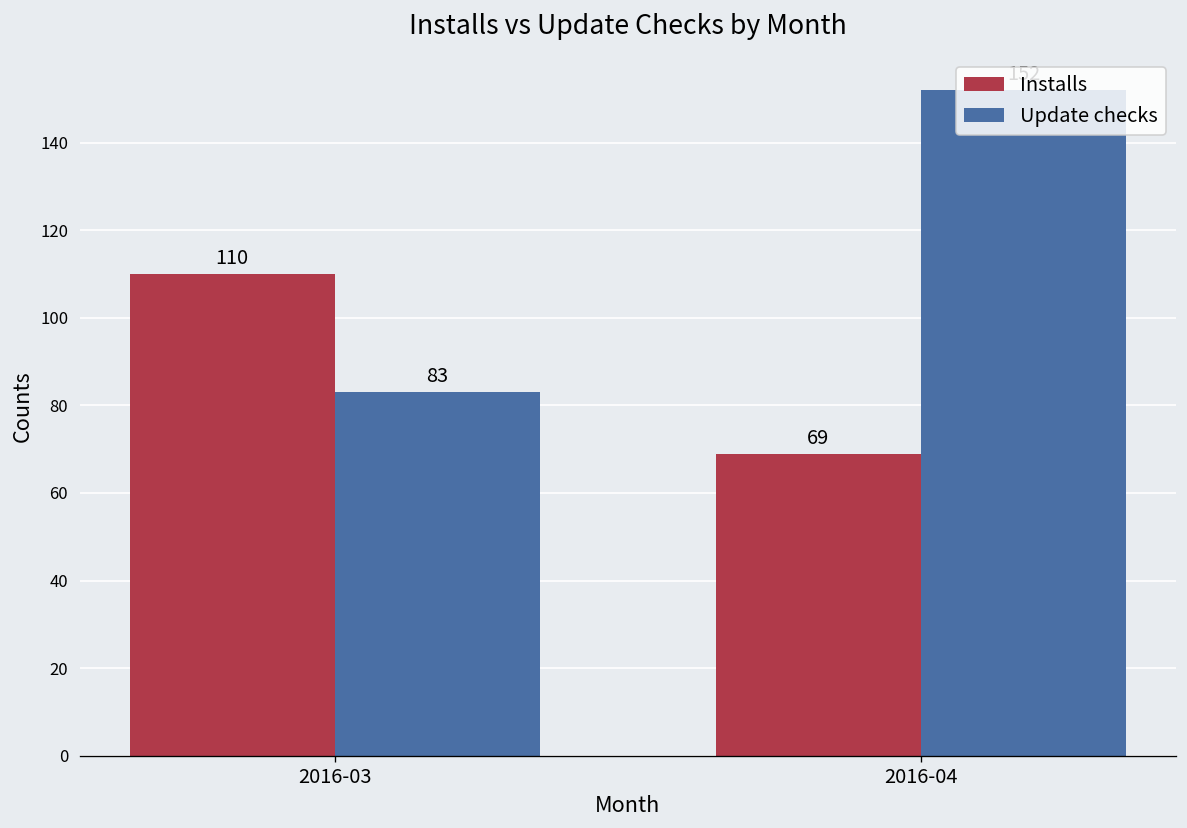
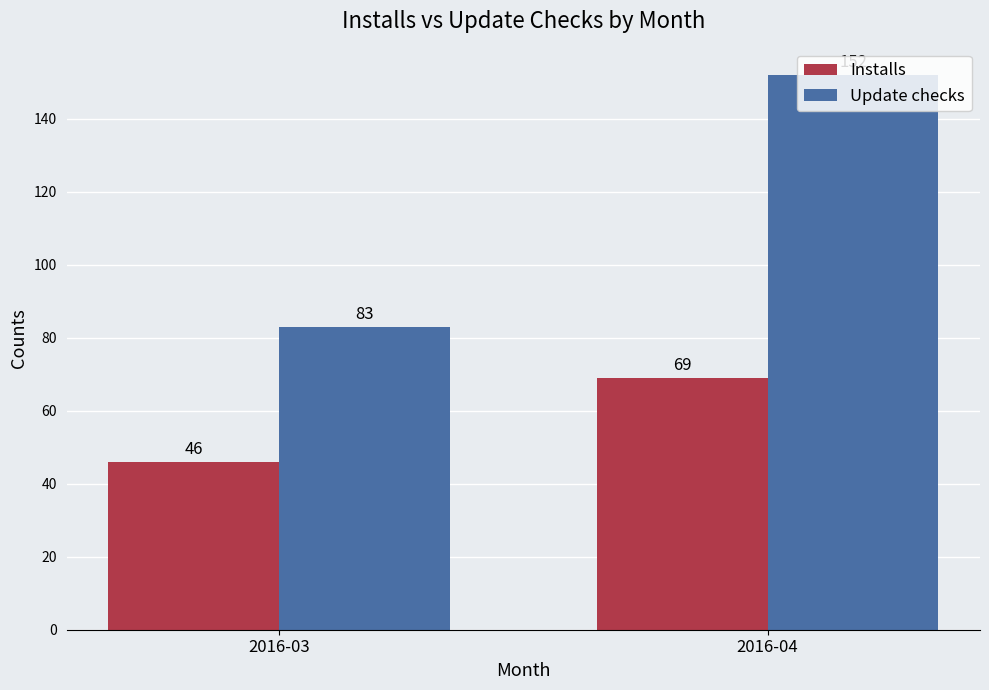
Installs, 2016-03: 110 -> 46
